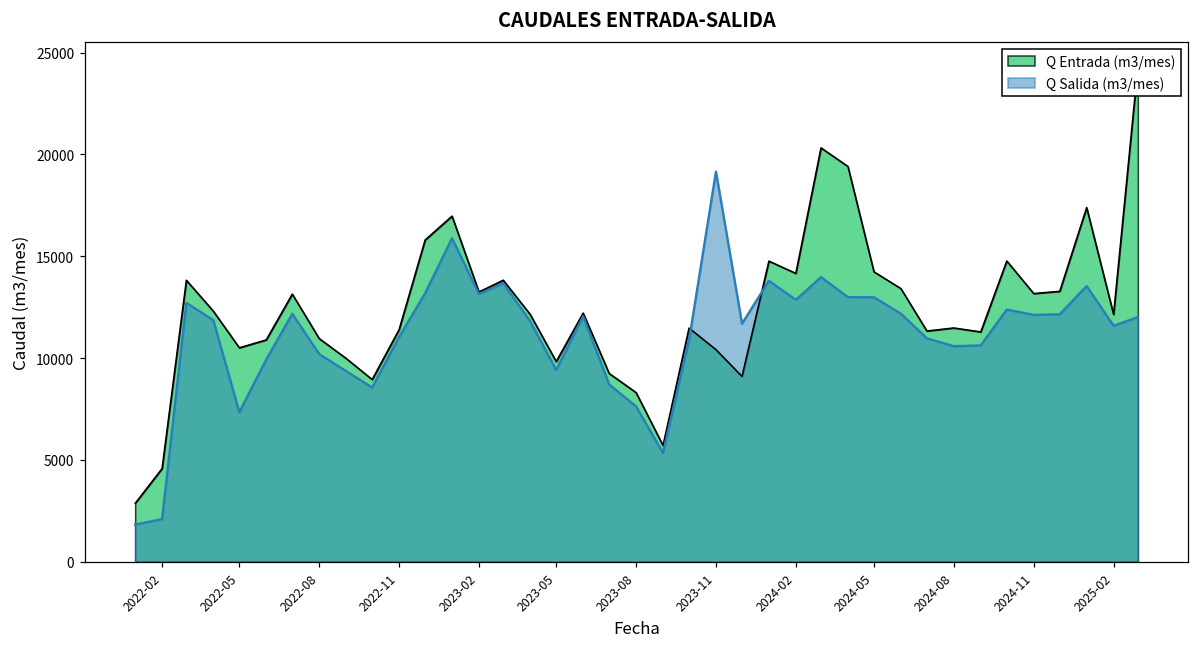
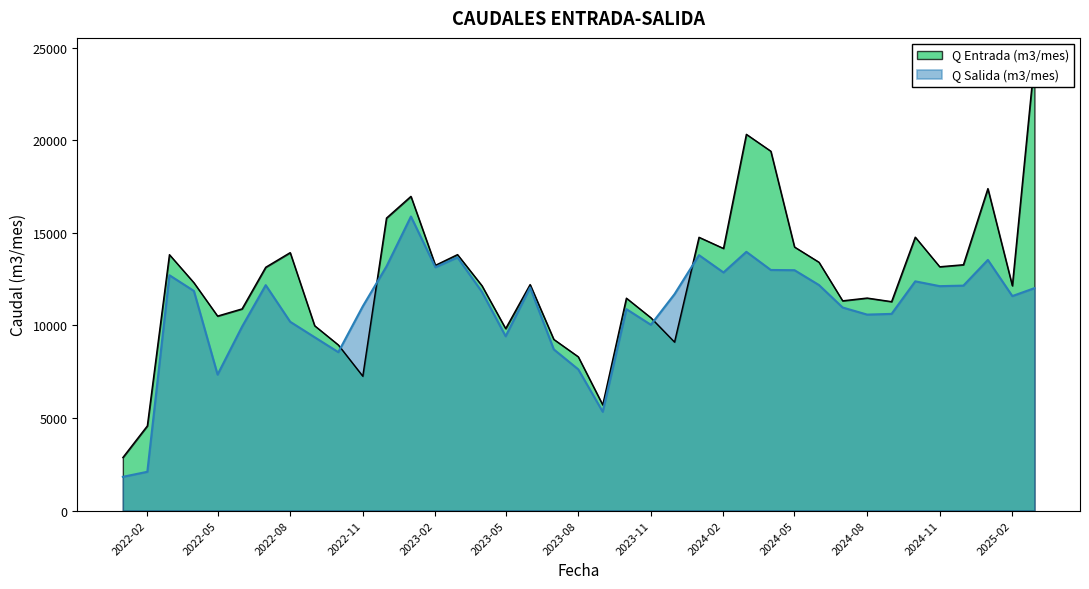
Q Entrada (m3/mes), 2022-08: 11000 -> 13900
Q Entrada (m3/mes), 2022-11: 11400 -> 7300
Q Salida (m3/mes), 2023-11: 19200 -> 10000
